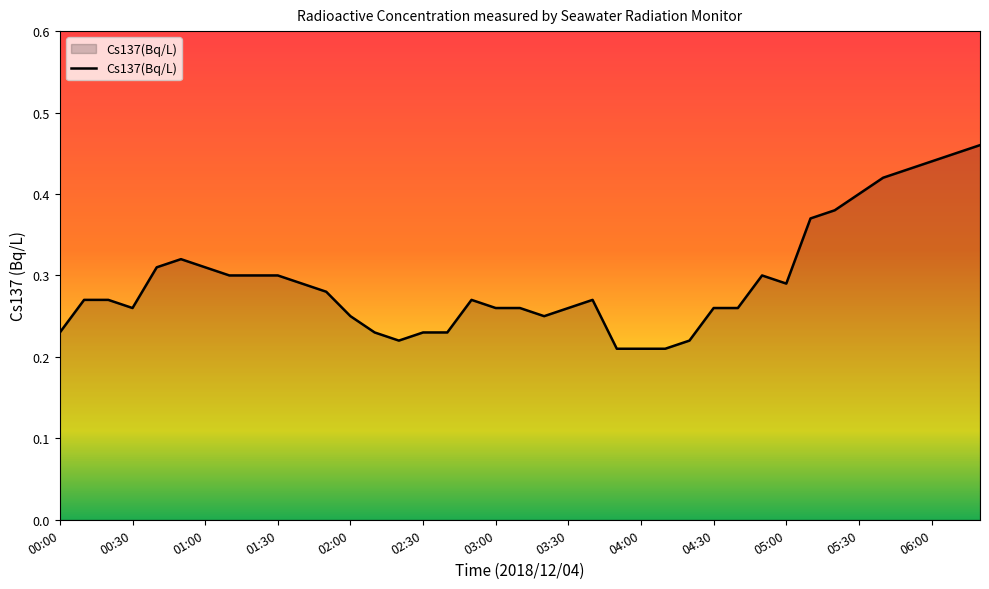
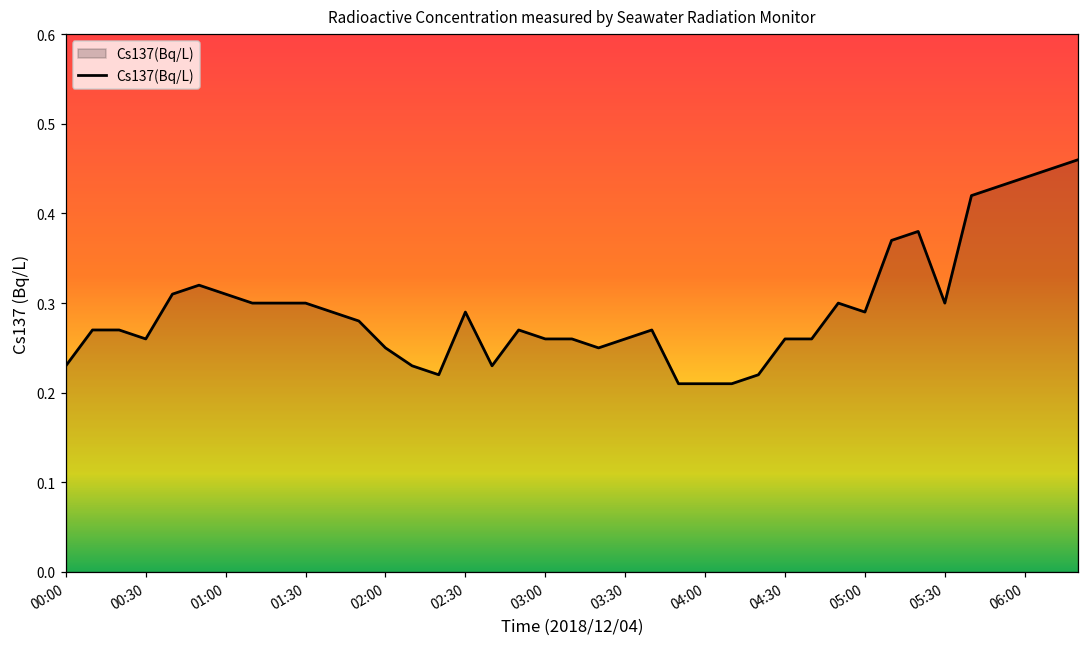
02:30: 0.23 -> 0.29
05:30: 0.4 -> 0.3
